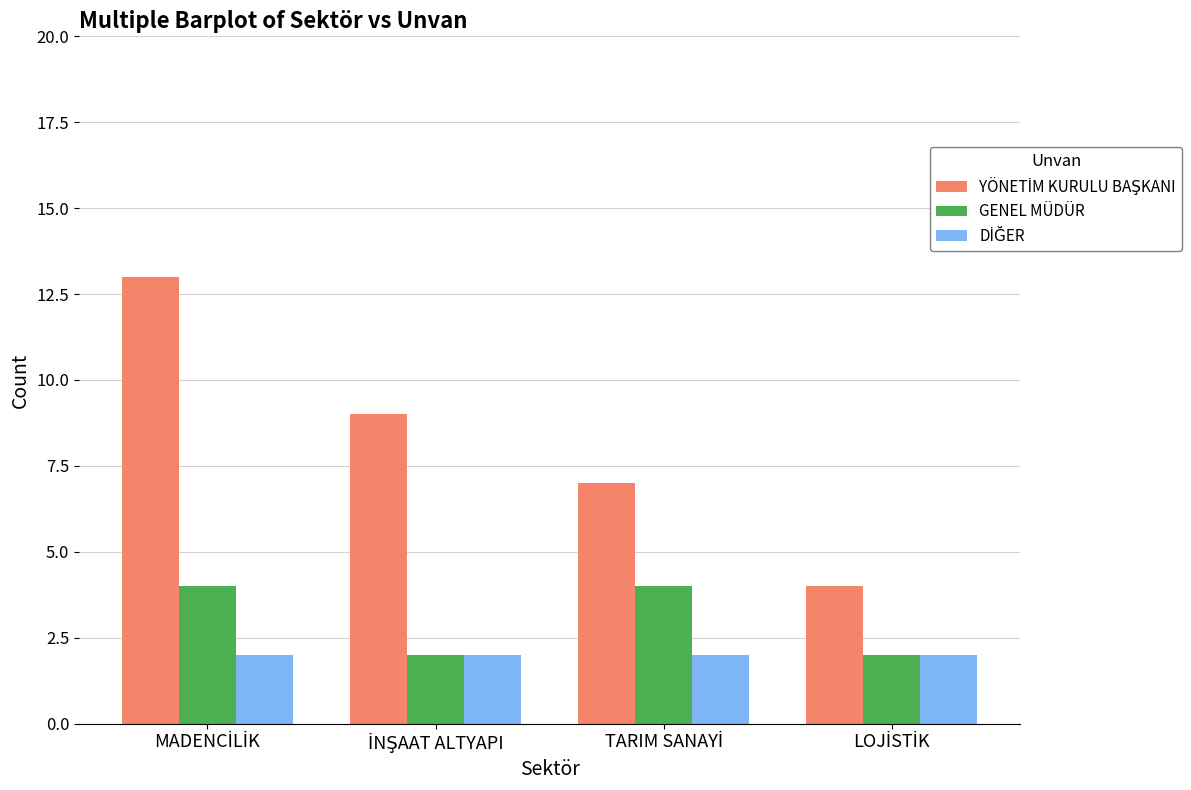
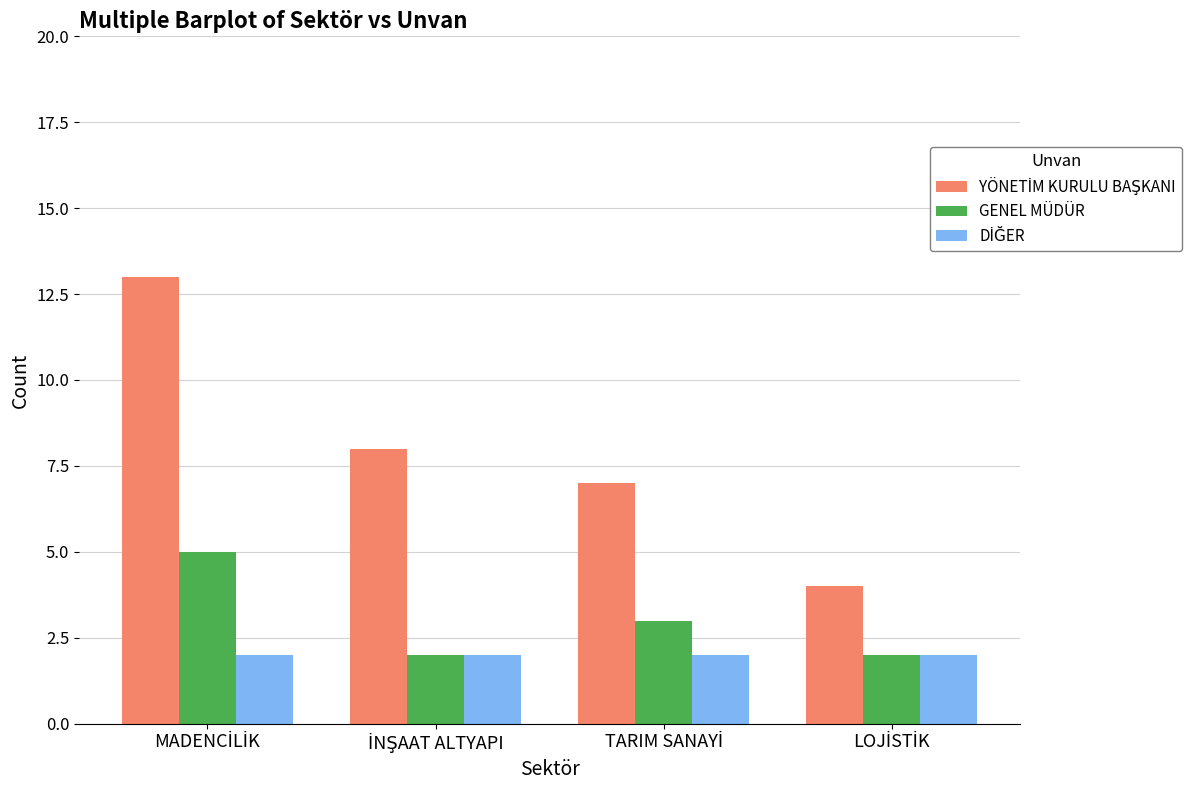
GENEL MÜDÜR, MADENCİLİK: 4 -> 5
YÖNETİM KURULU BAŞKANI, İNŞAAT ALTYAPI: 9 -> 8
GENEL MÜDÜR, TARIM SANAYİ: 4 -> 3
